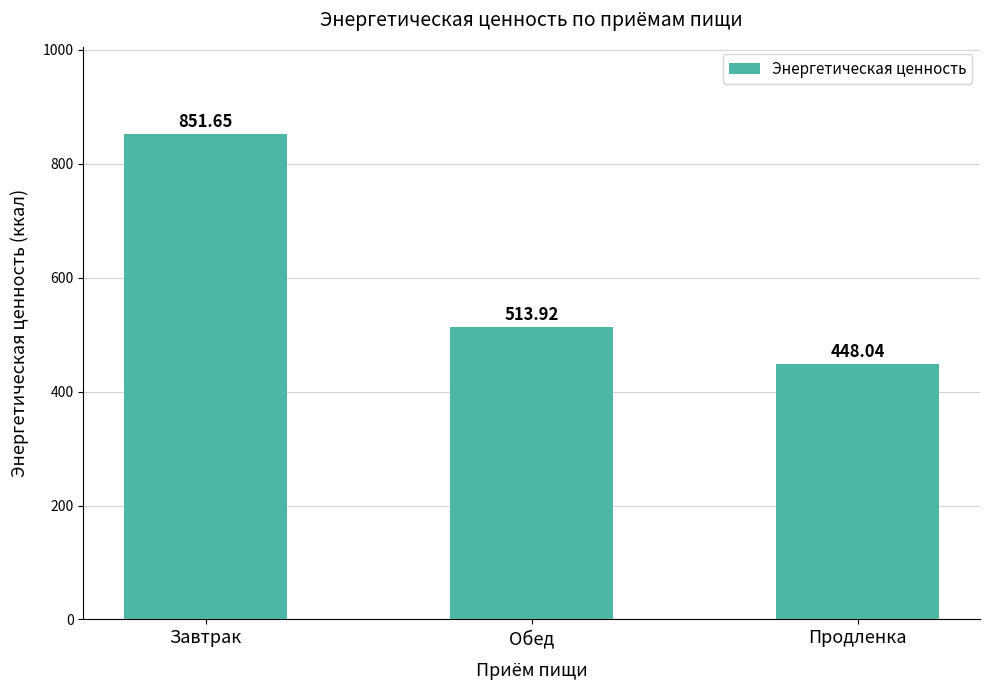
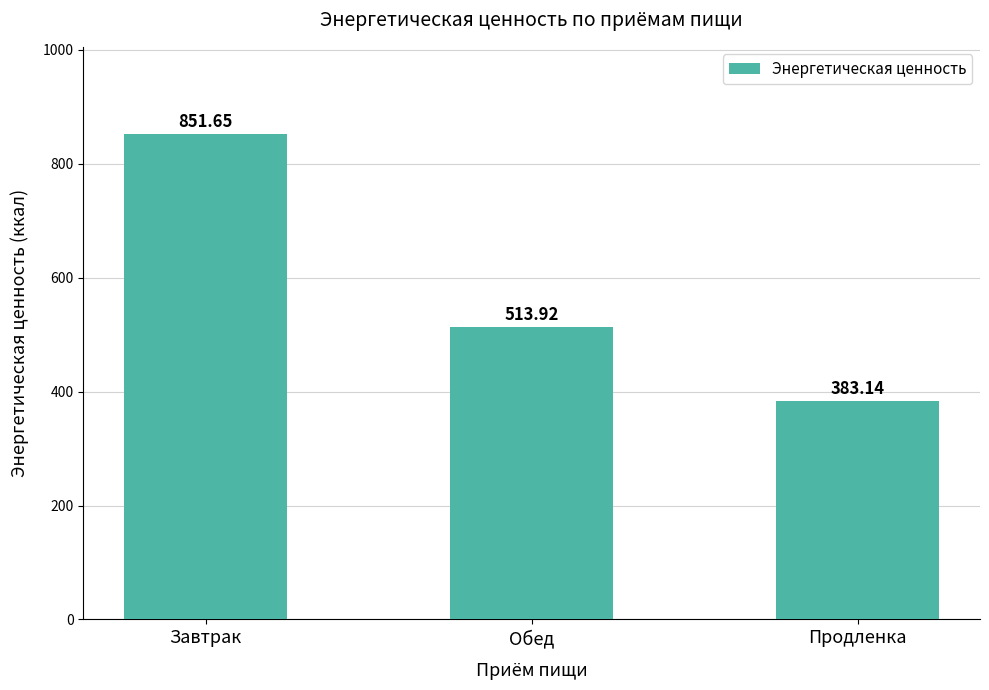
Продленка: 448.04 -> 383.14
